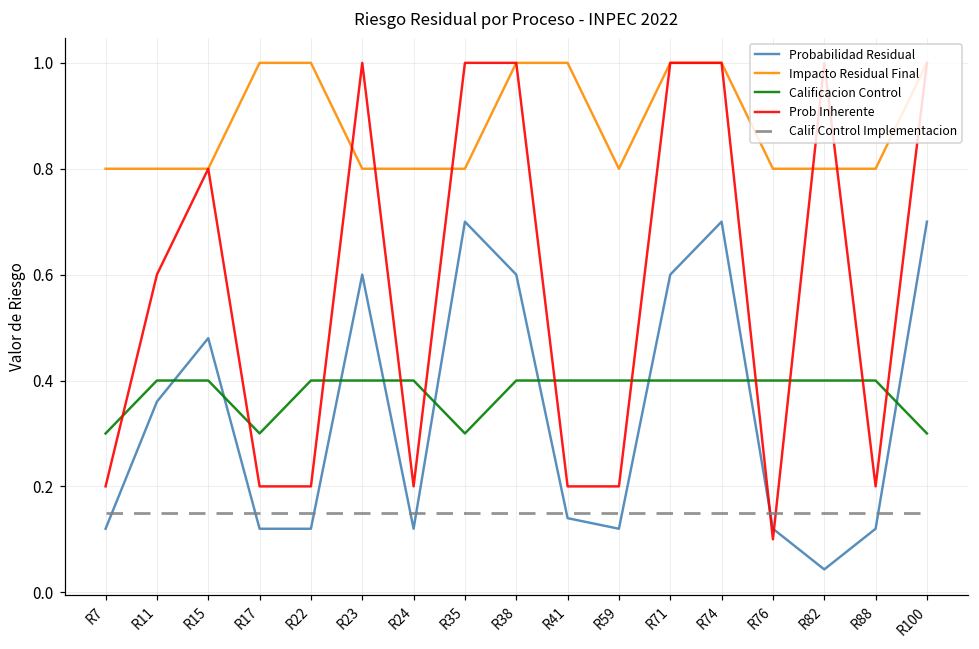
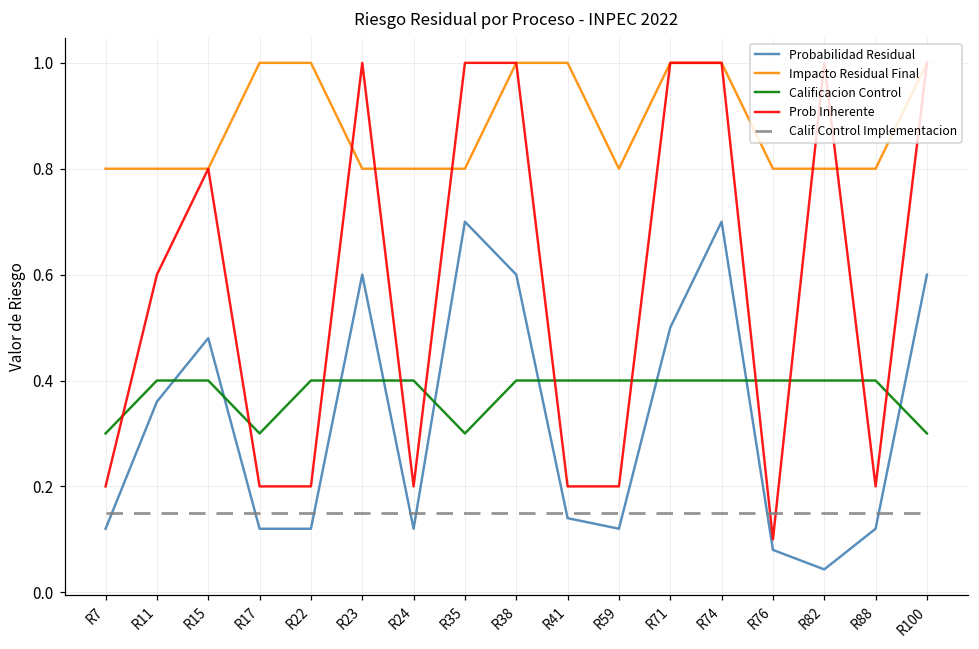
Probabilidad Residual, R71: 0.6 -> 0.5
Probabilidad Residual, R76: 0.12 -> 0.08
Probabilidad Residual, R100: 0.7 -> 0.6
